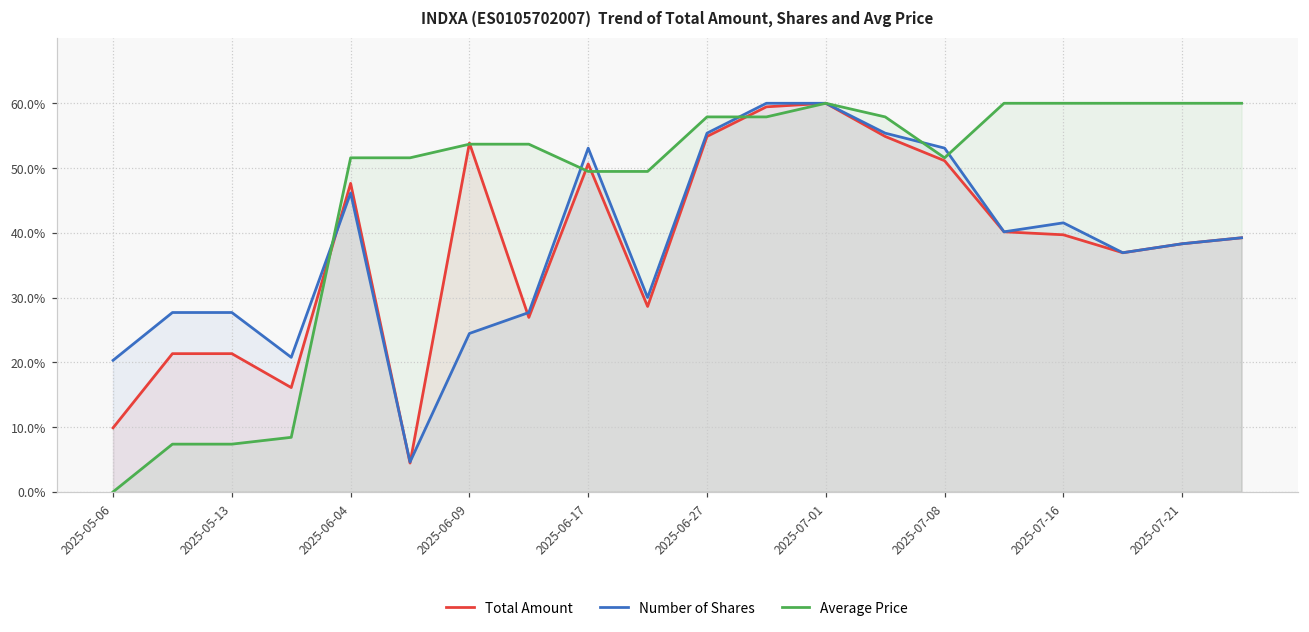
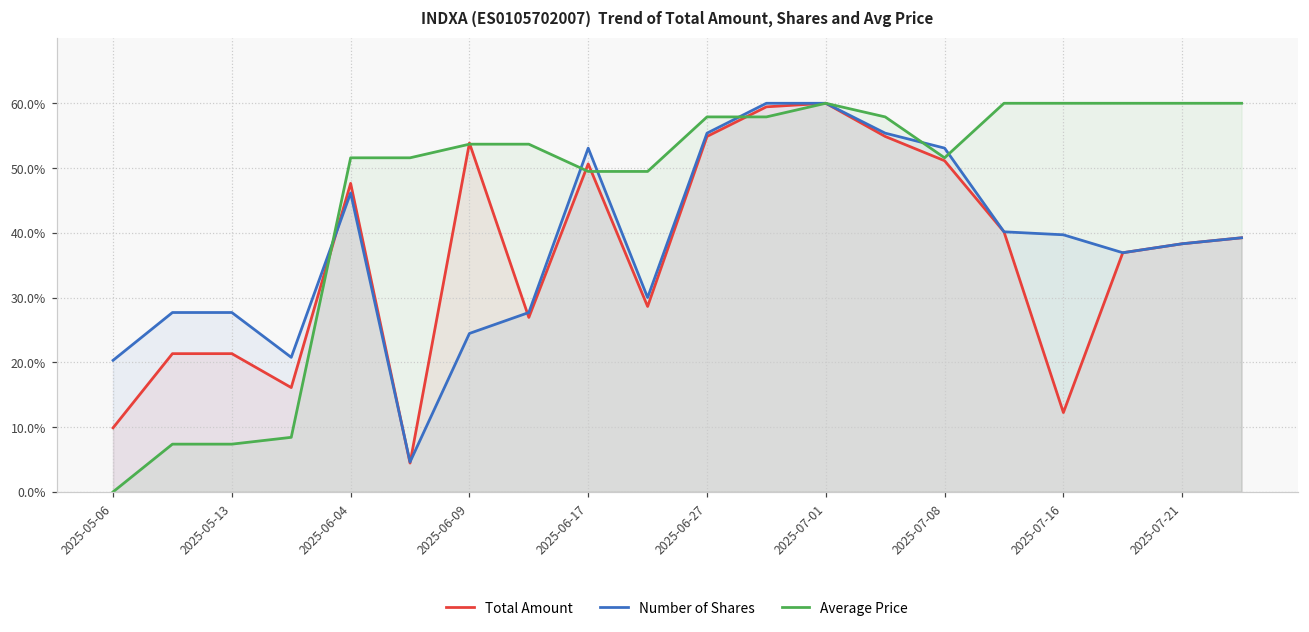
Total Amount, 2025-07-16: 40% -> 12%
Number of Shares, 2025-07-16: 42% -> 40%
